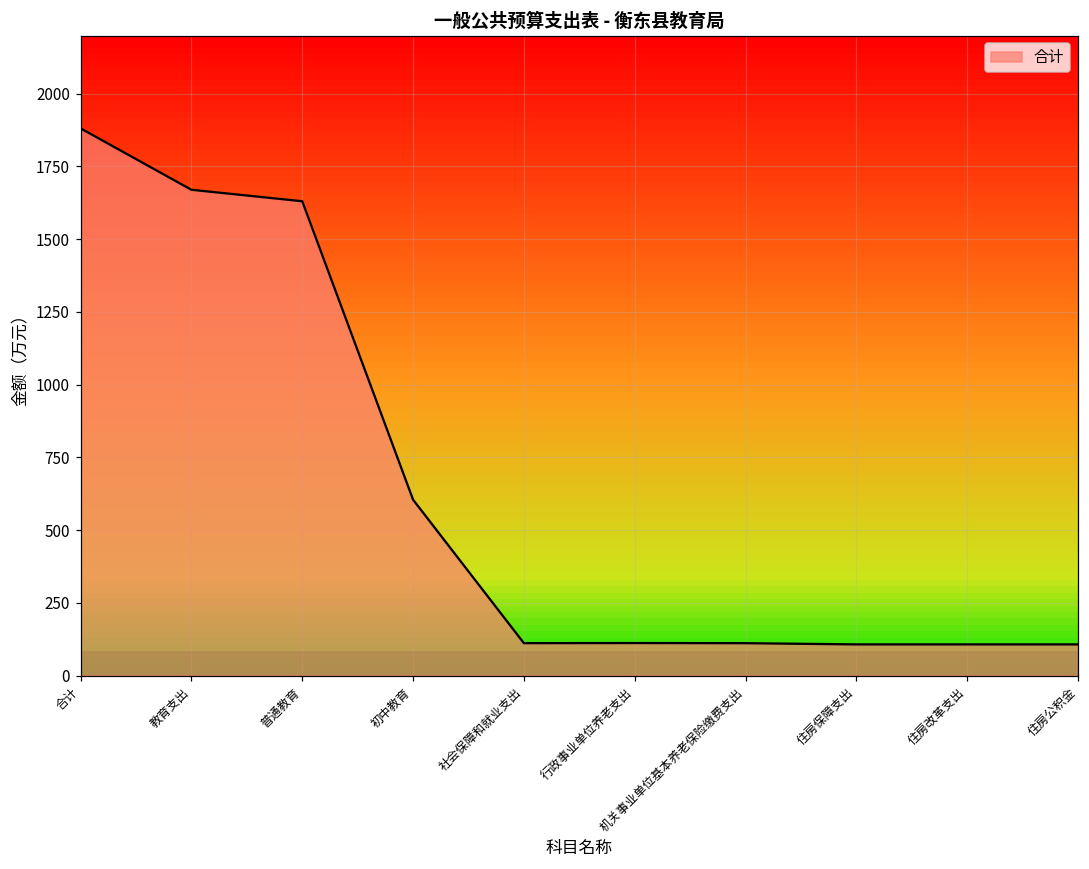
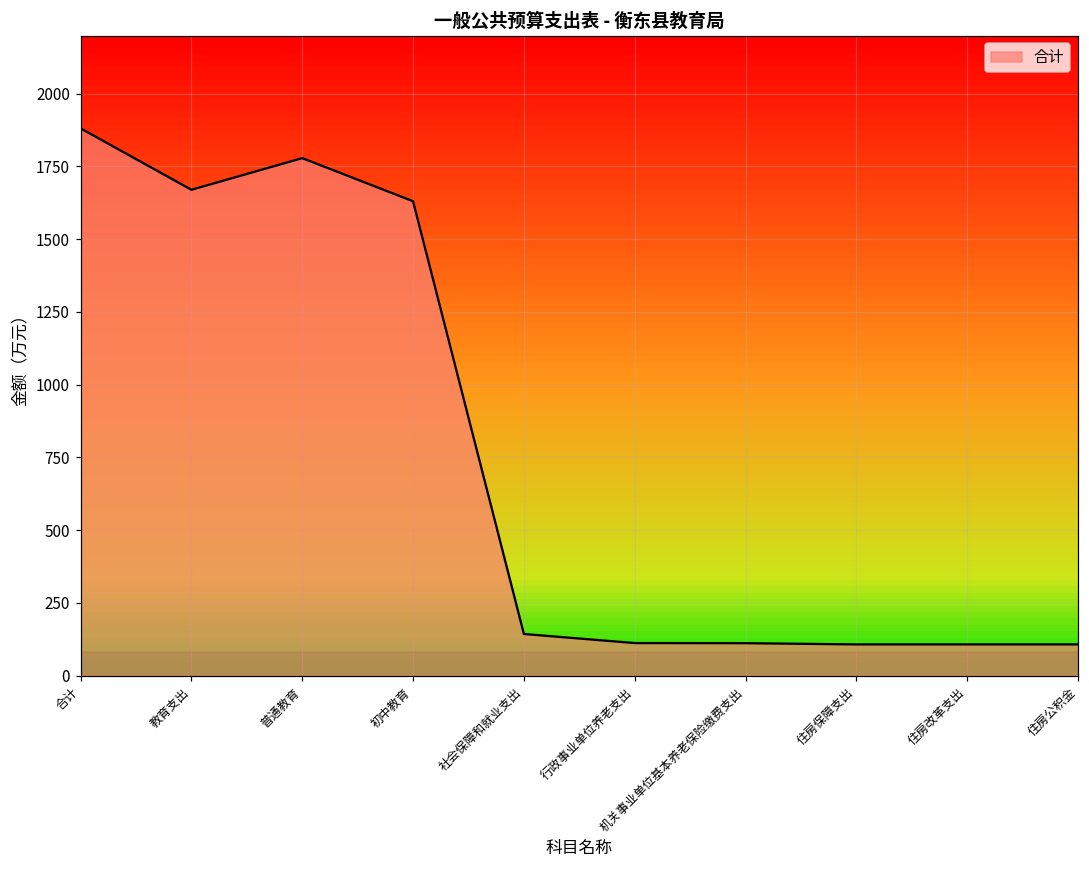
普通教育: 1630 -> 1780
初中教育: 600 -> 1630
社会保障和就业支出: 110 -> 140
